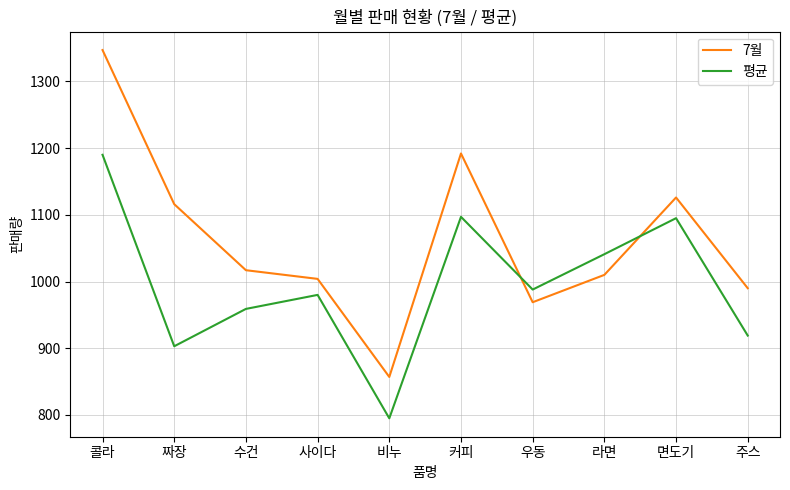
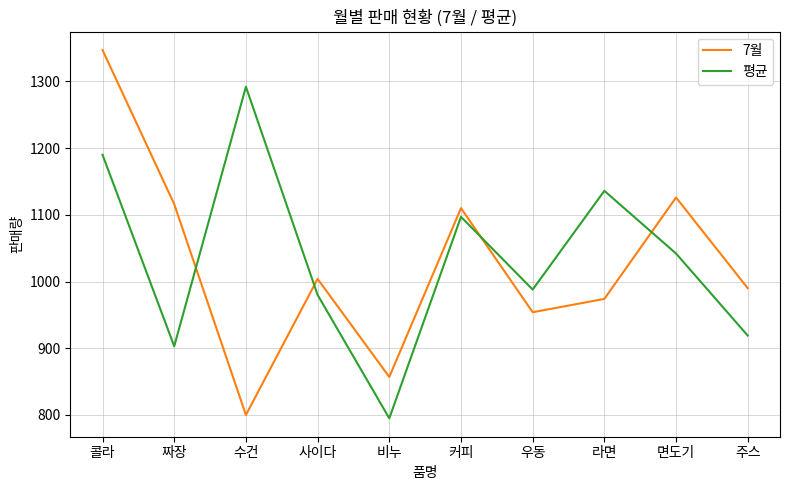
7월, 수건: 1020 -> 800
평균, 수건: 960 -> 1290
7월, 커피: 1190 -> 1110
7월, 우동: 970 -> 950
7월, 라면: 1010 -> 970
평균, 라면: 1040 -> 1140
평균, 면도기: 1100 -> 1040
